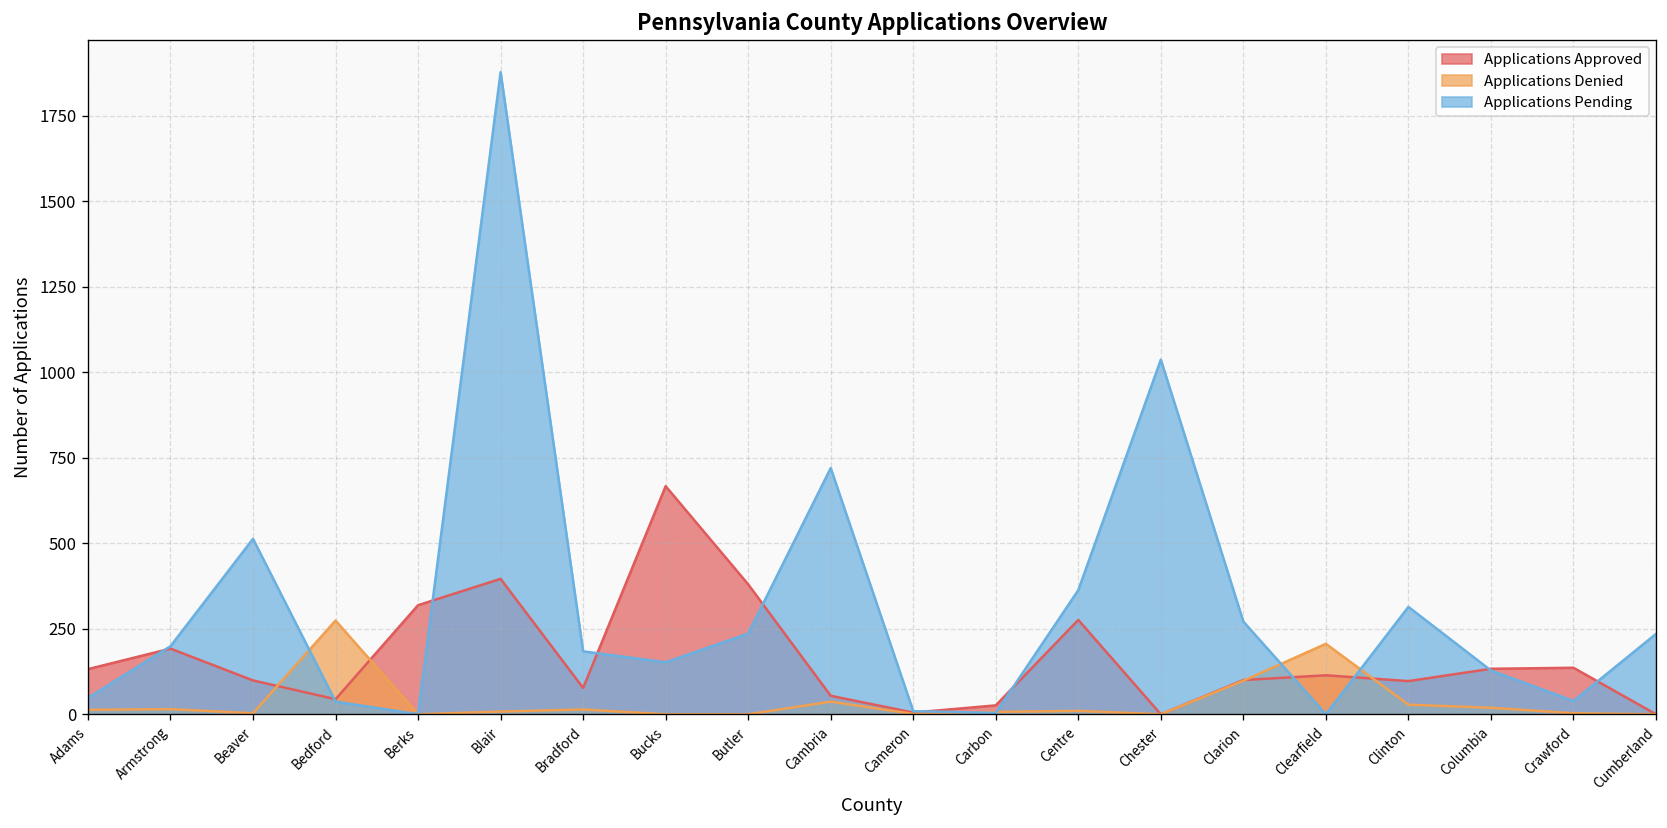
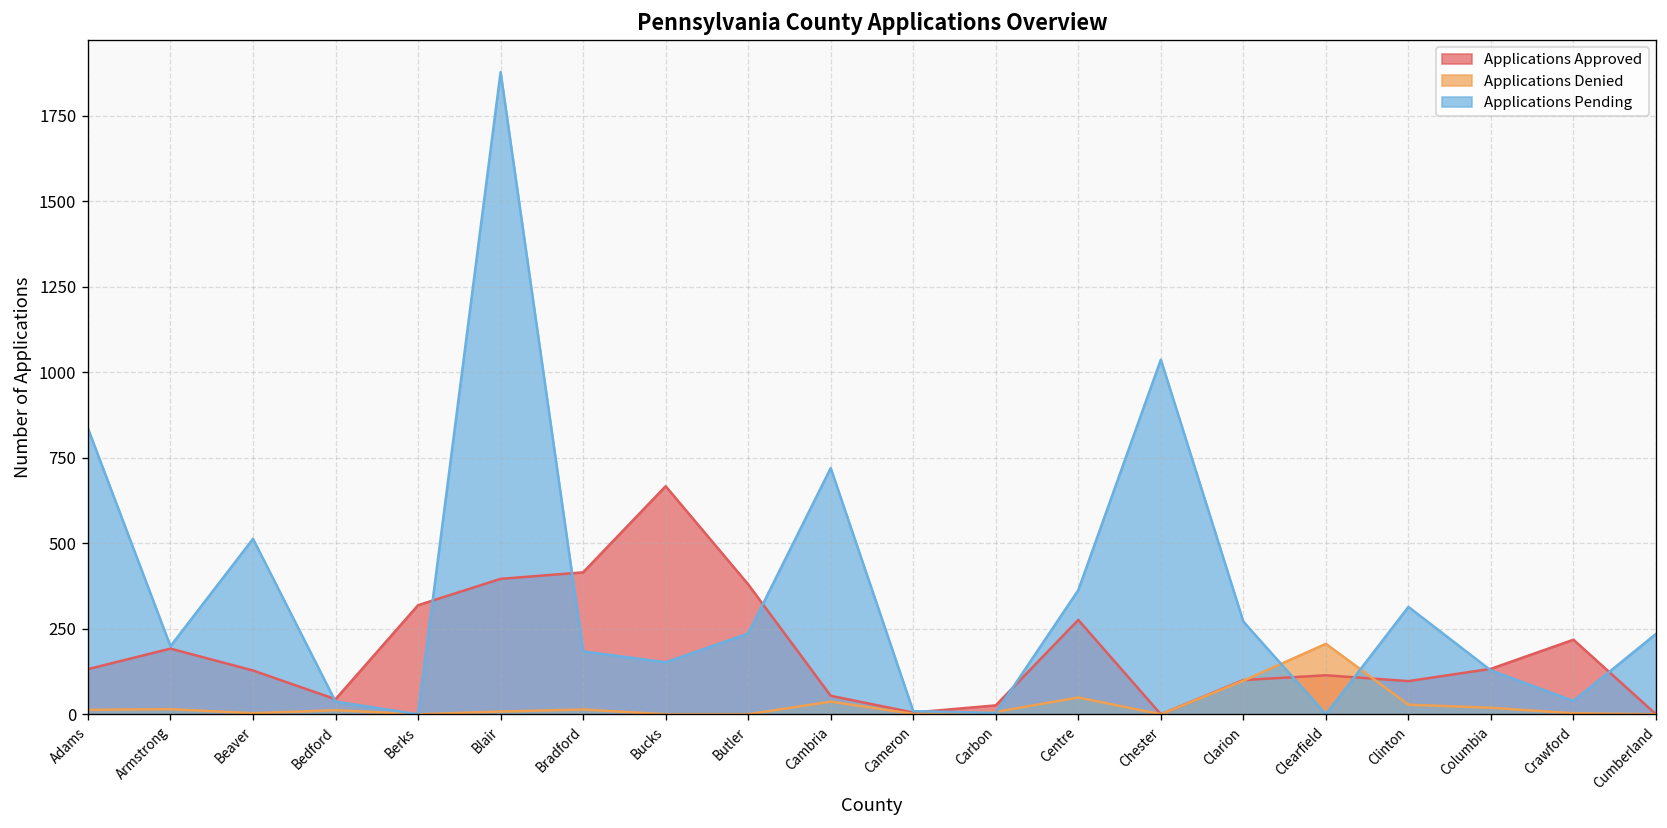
Applications Pending, Adams: 50 -> 840
Applications Approved, Beaver: 100 -> 130
Applications Denied, Bedford: 270 -> 10
Applications Approved, Bradford: 80 -> 420
Applications Denied, Centre: 10 -> 50
Applications Approved, Crawford: 140 -> 220
